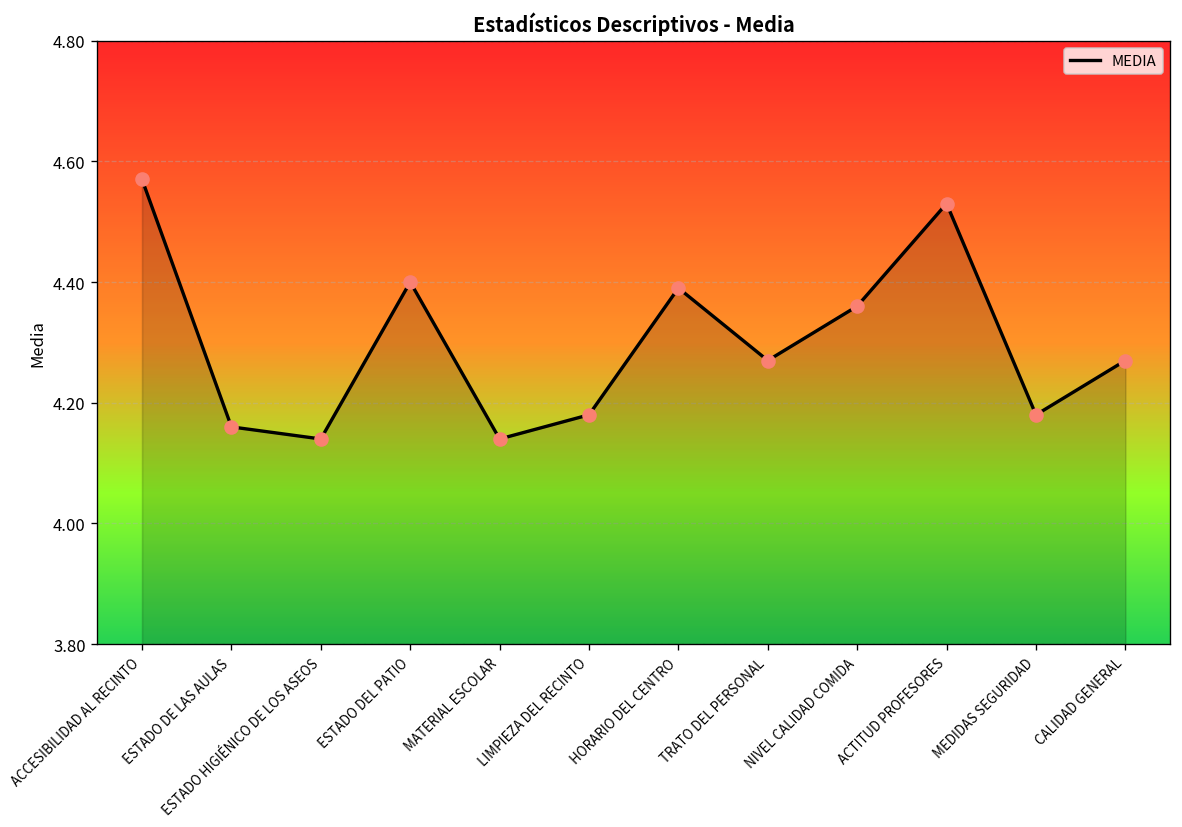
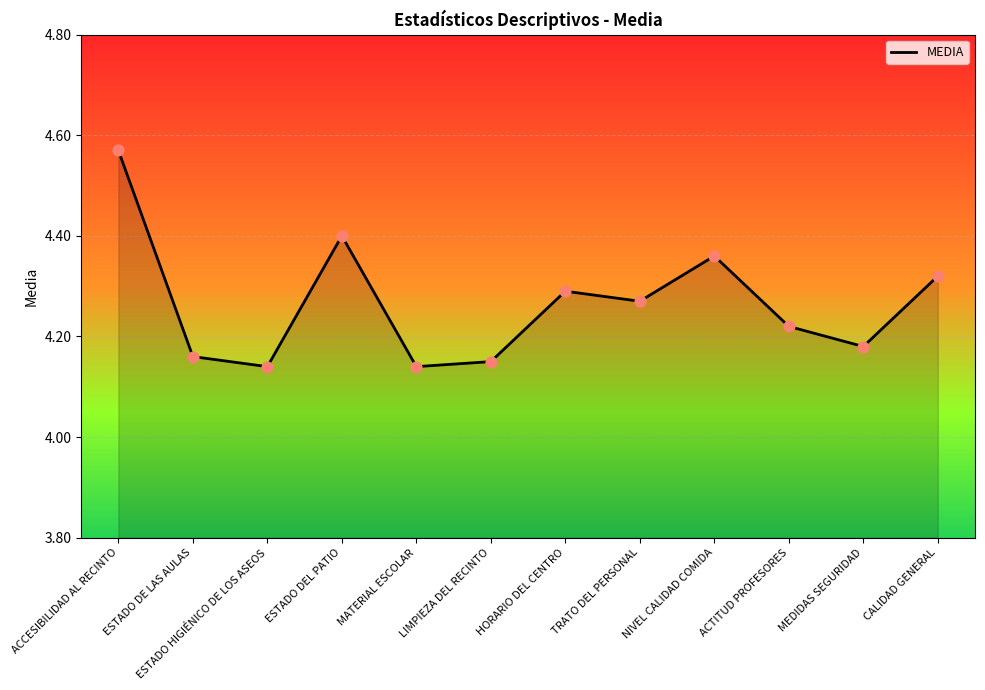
LIMPIEZA DEL RECINTO: 4.18 -> 4.15
HORARIO DEL CENTRO: 4.39 -> 4.29
ACTITUD PROFESORES: 4.53 -> 4.22
CALIDAD GENERAL: 4.27 -> 4.32
